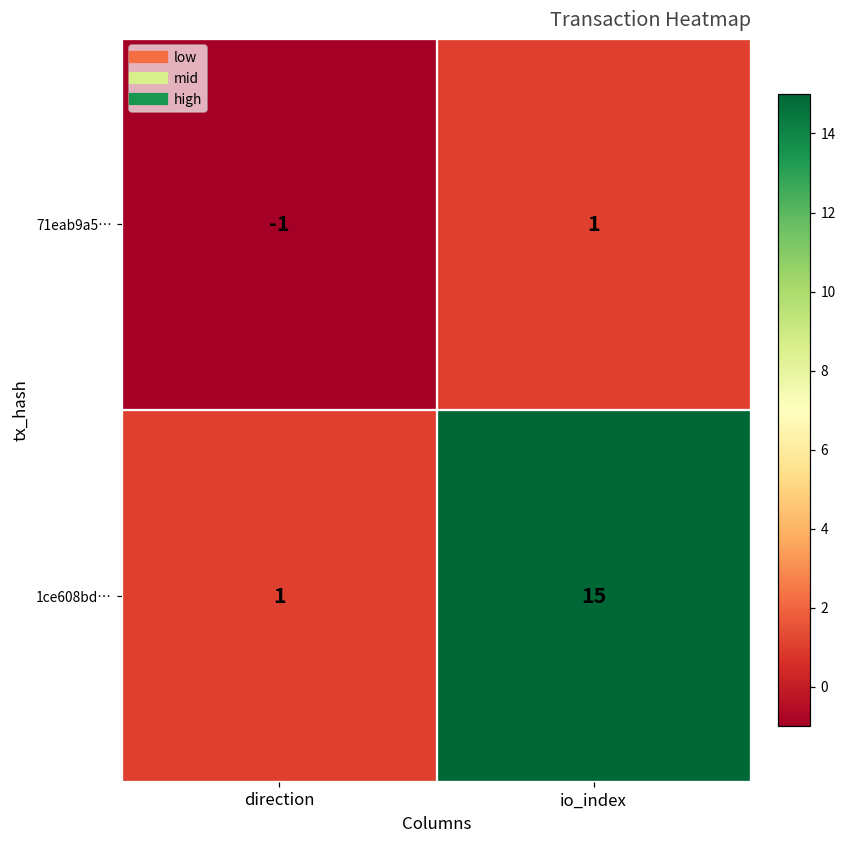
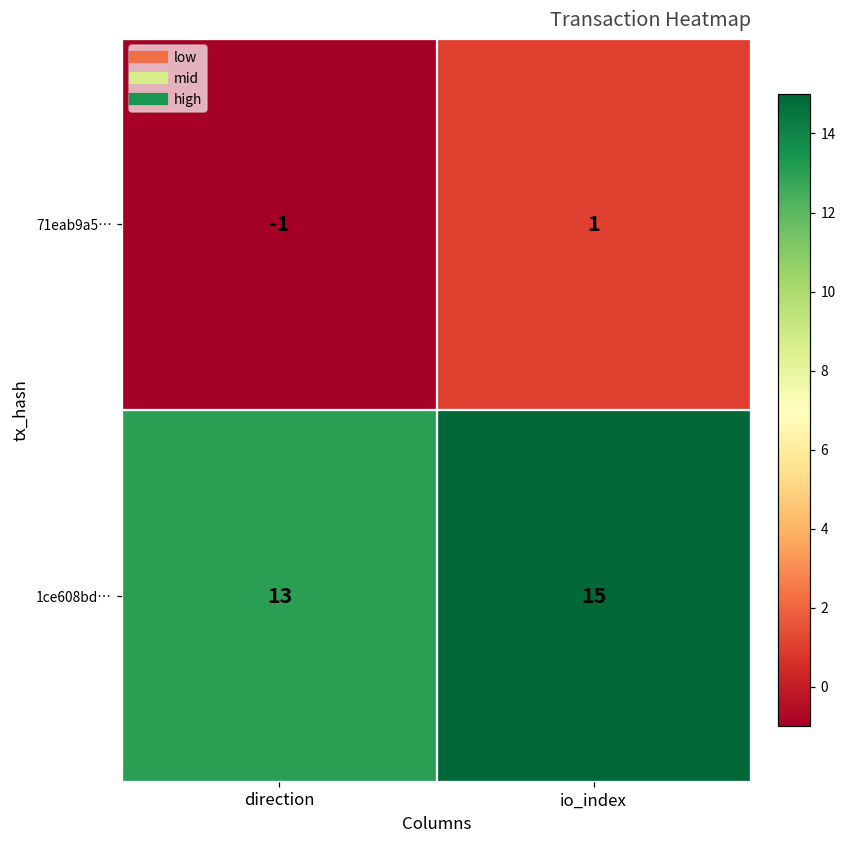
1ce608bd…, direction: 1 -> 13
